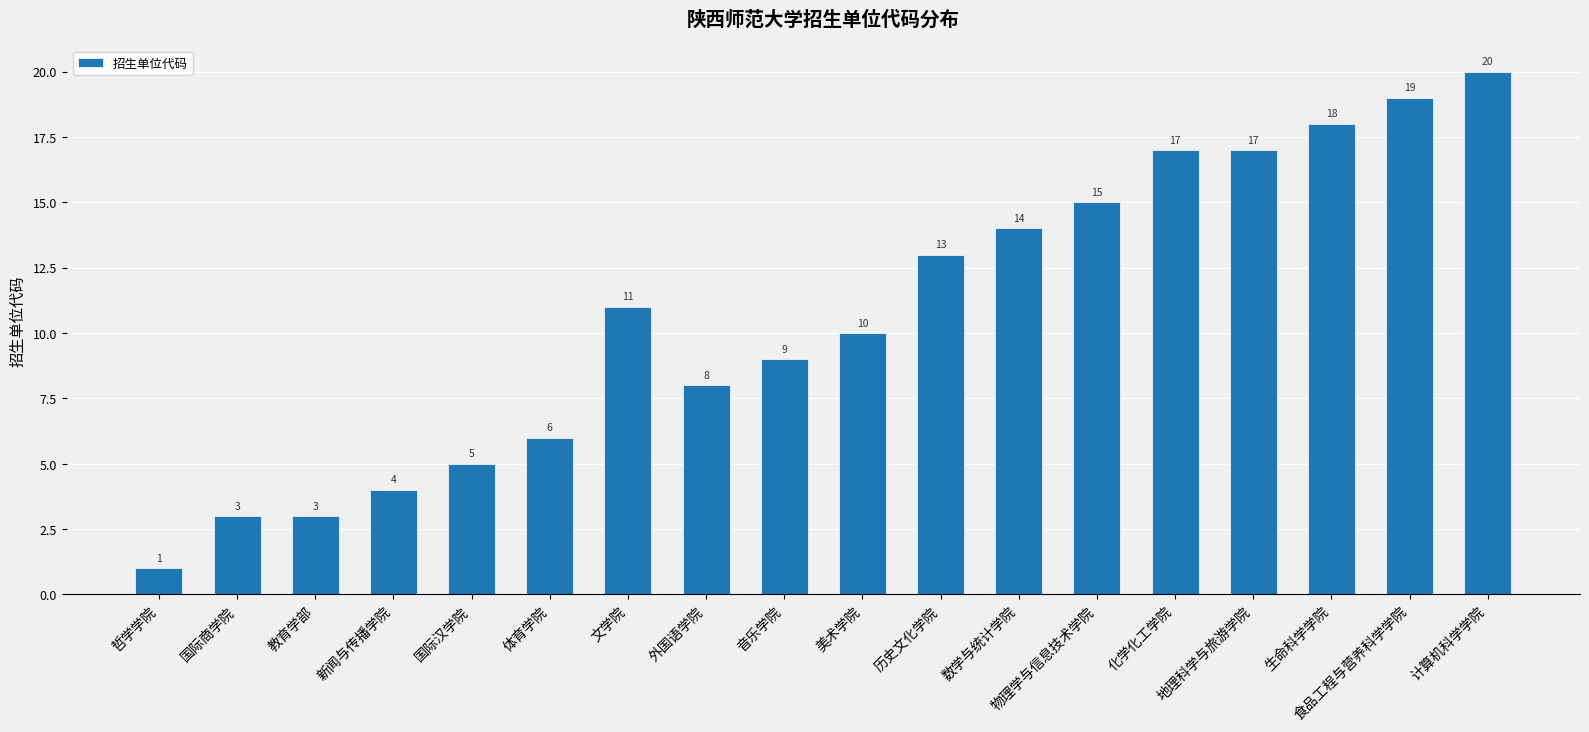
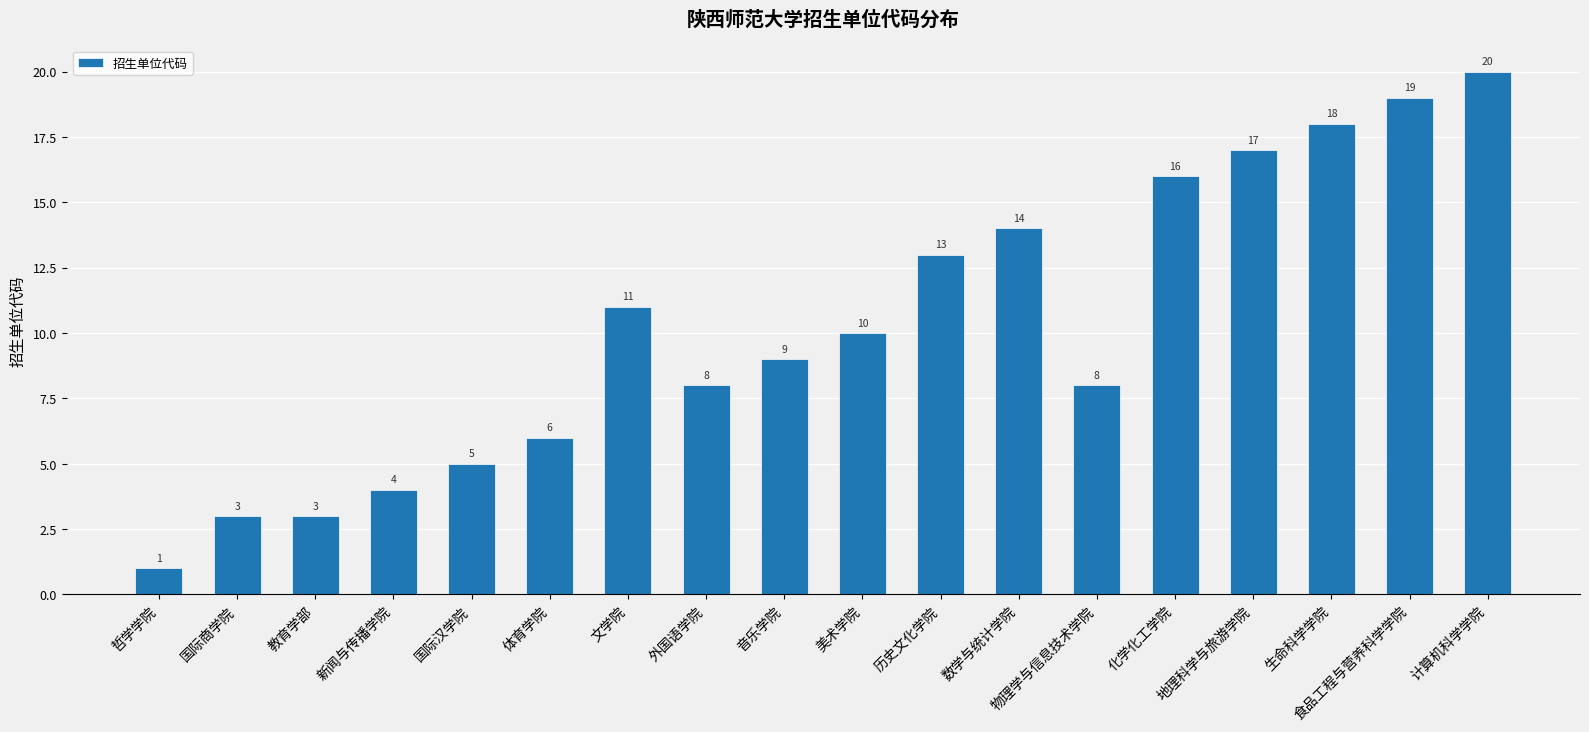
物理学与信息技术学院: 15 -> 8
化学化工学院: 17 -> 16
